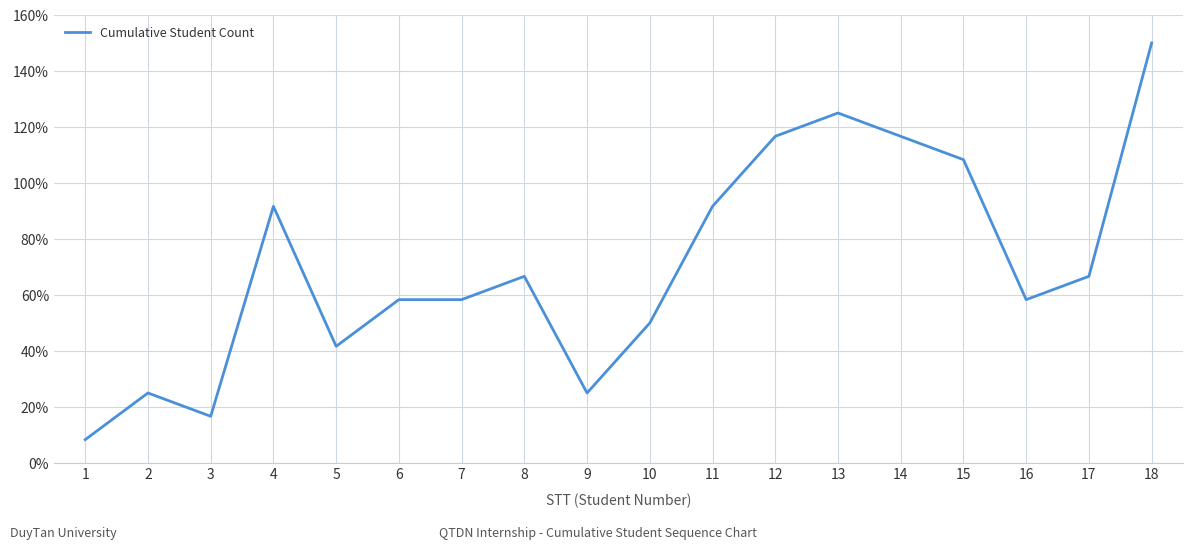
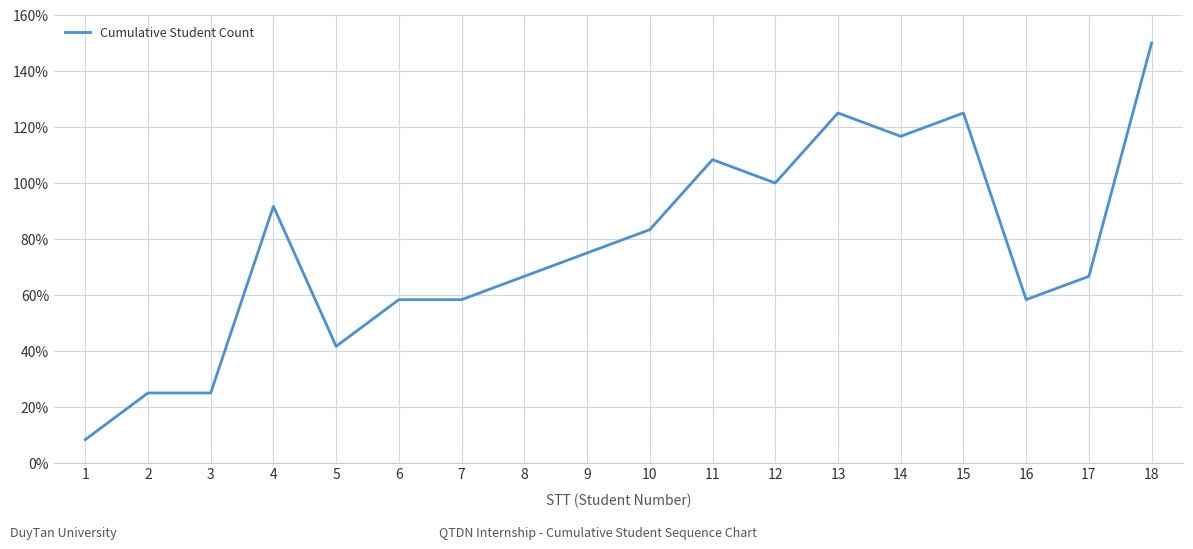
3: 17% -> 25%
9: 25% -> 75%
10: 50% -> 83%
11: 92% -> 108%
12: 117% -> 100%
15: 108% -> 125%
